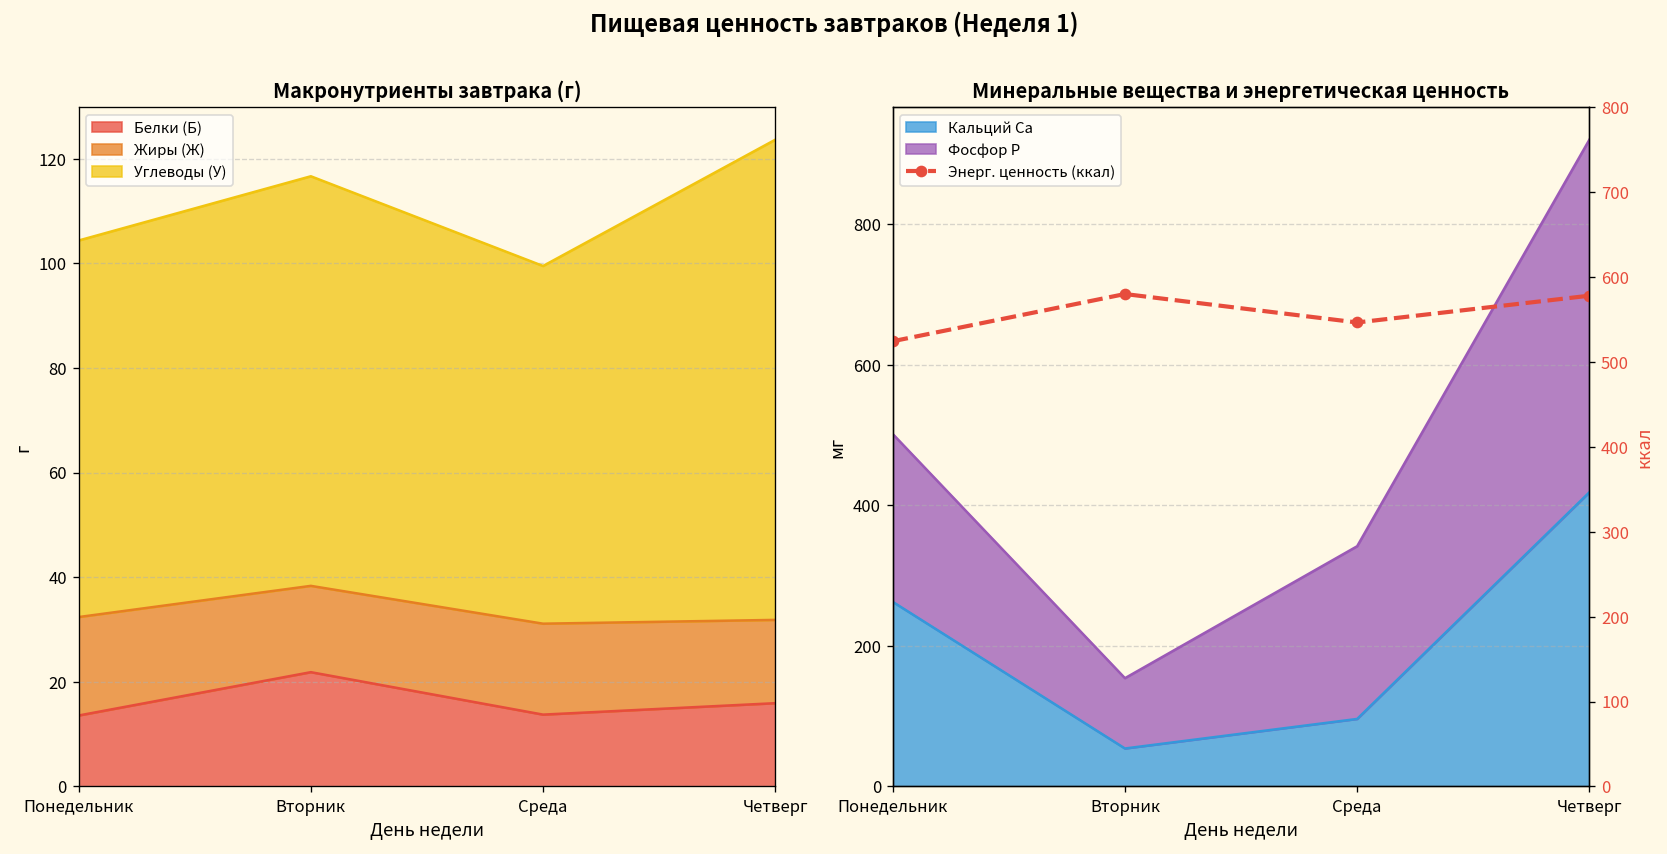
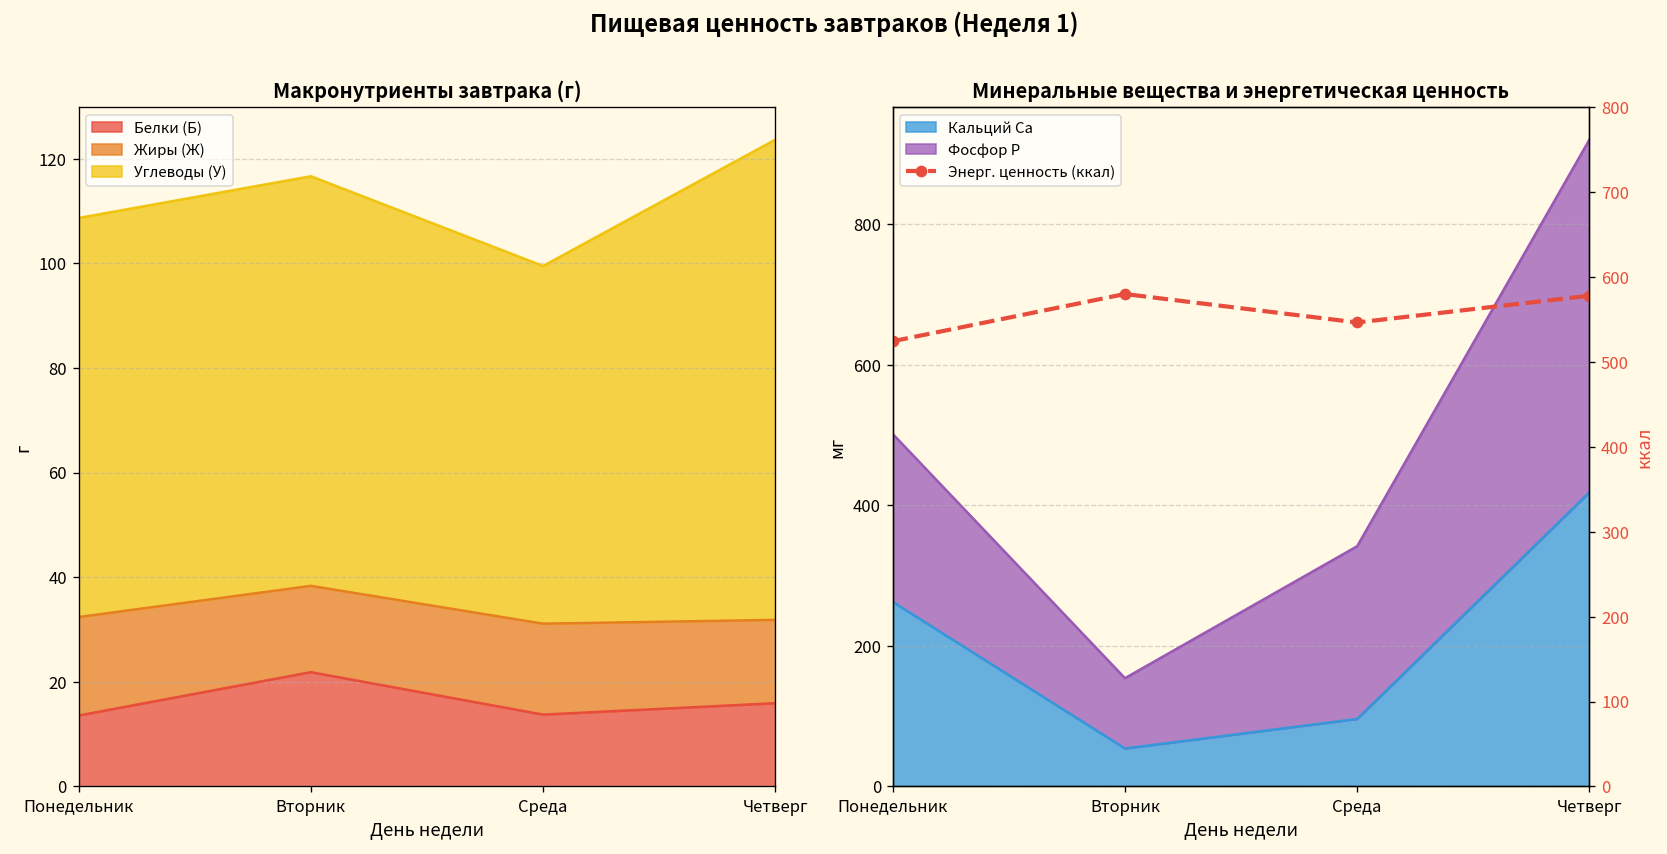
Макронутриенты завтрака (г), Углеводы (У), Понедельник: 72 -> 76
